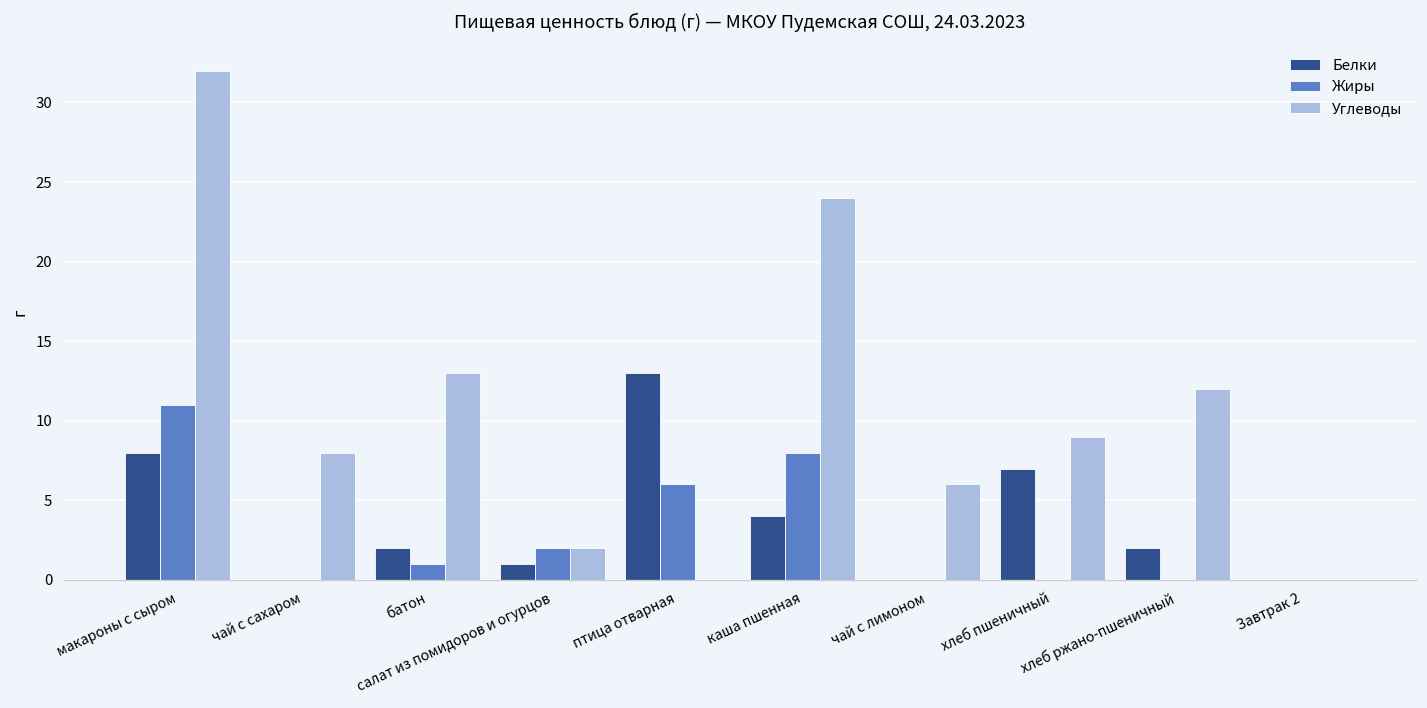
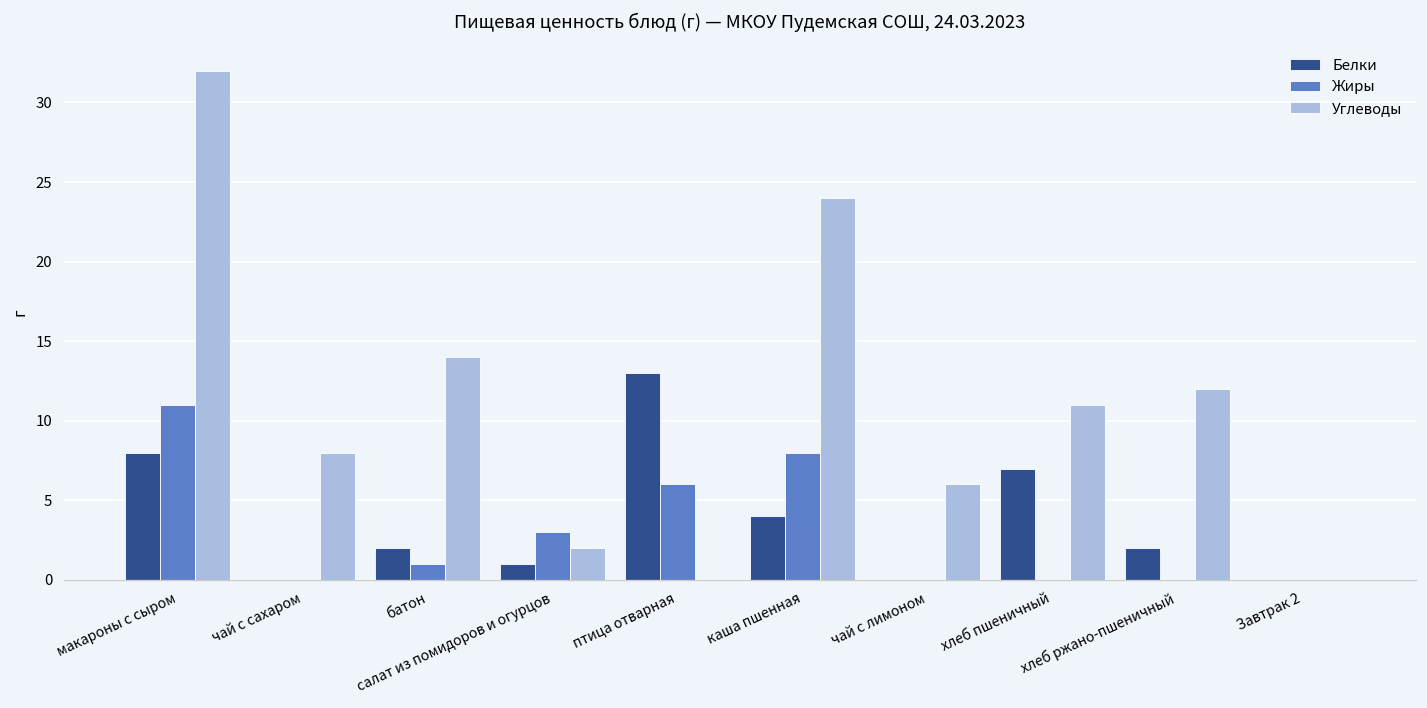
Углеводы, батон: 13 -> 14
Жиры, салат из помидоров и огурцов: 2 -> 3
Углеводы, хлеб пшеничный: 9 -> 11
